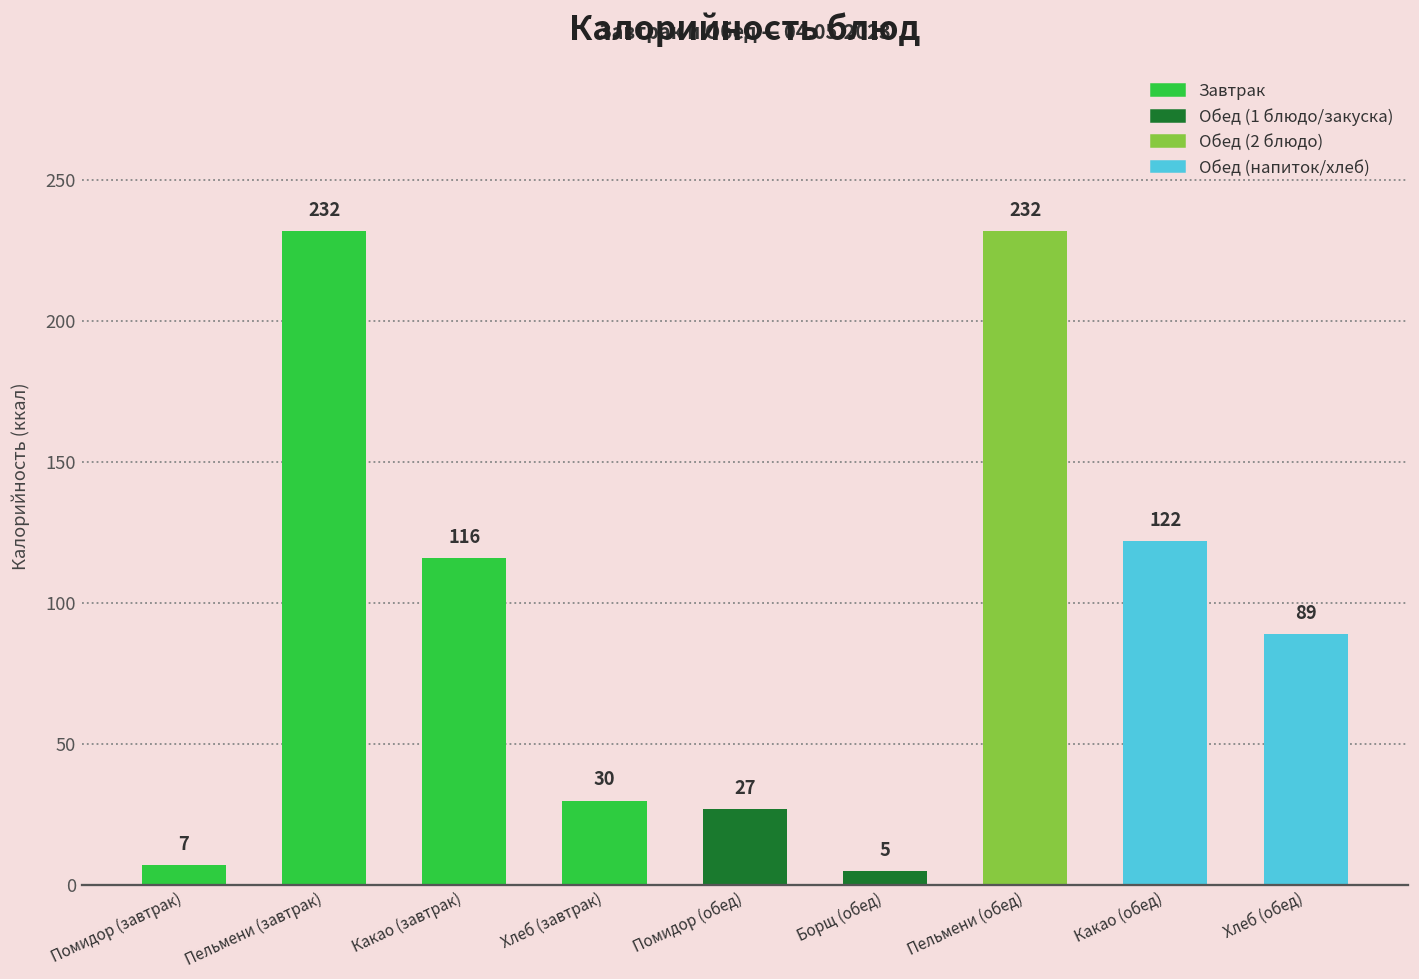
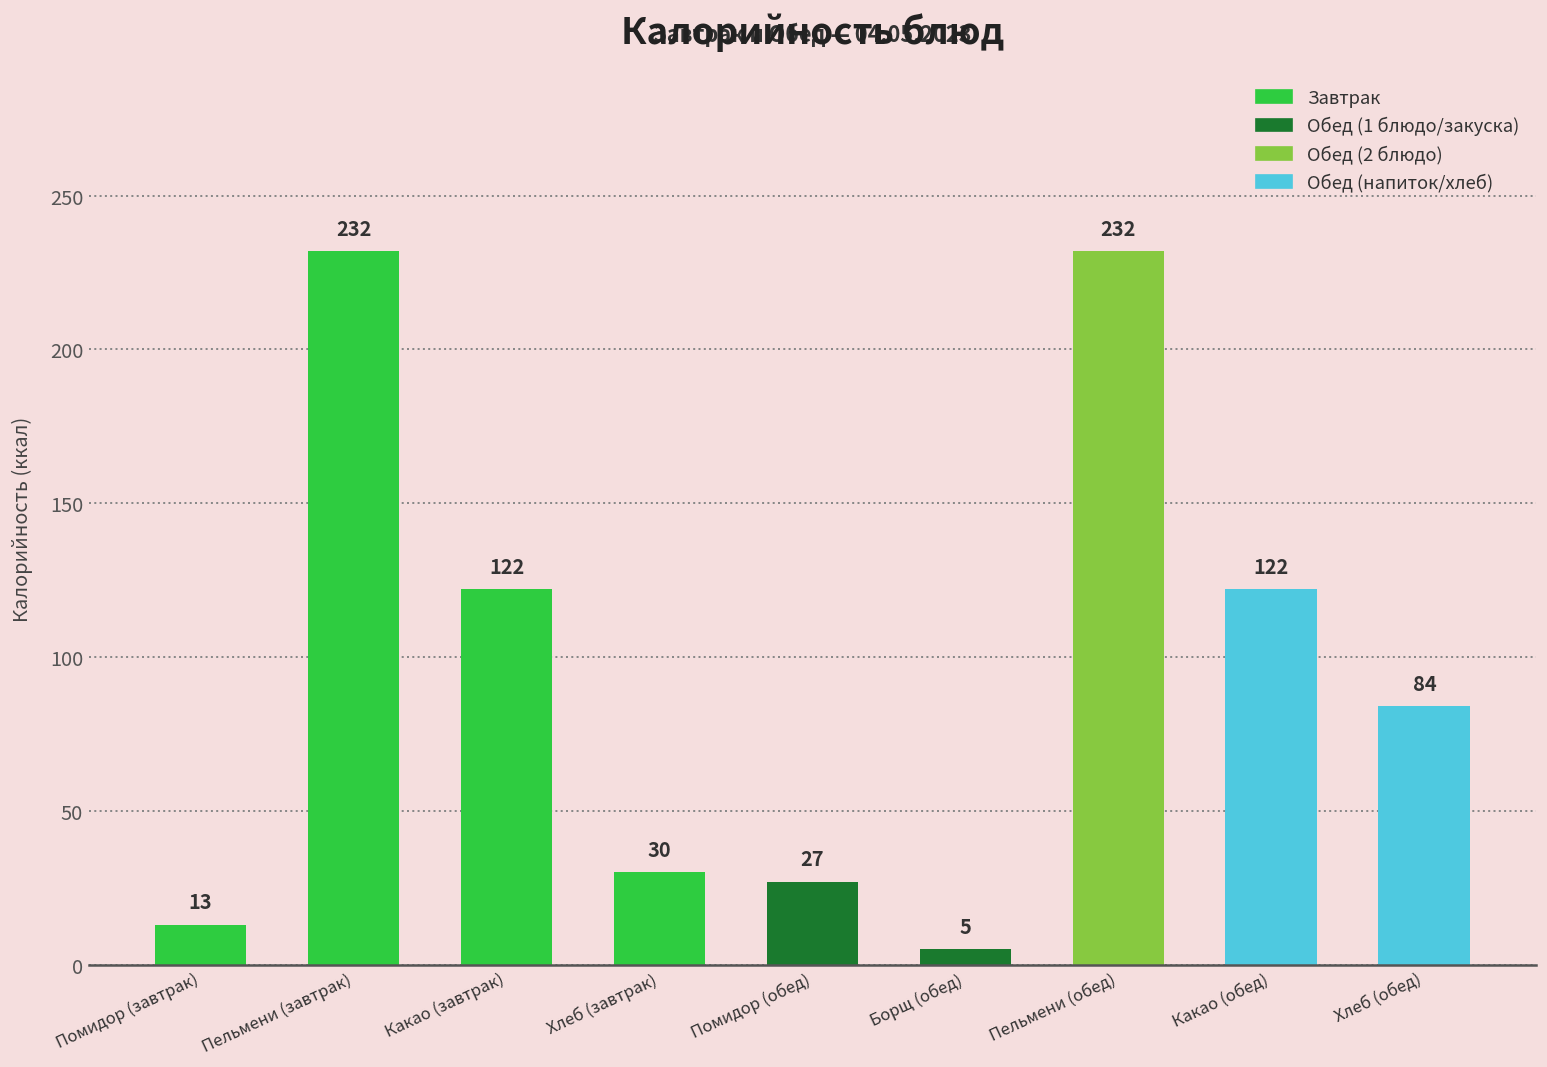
Помидор (завтрак): 7 -> 13
Какао (завтрак): 116 -> 122
Хлеб (обед): 89 -> 84
